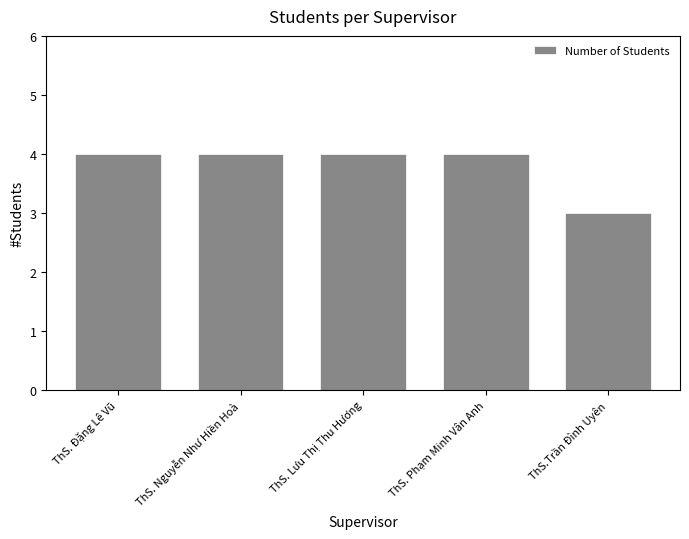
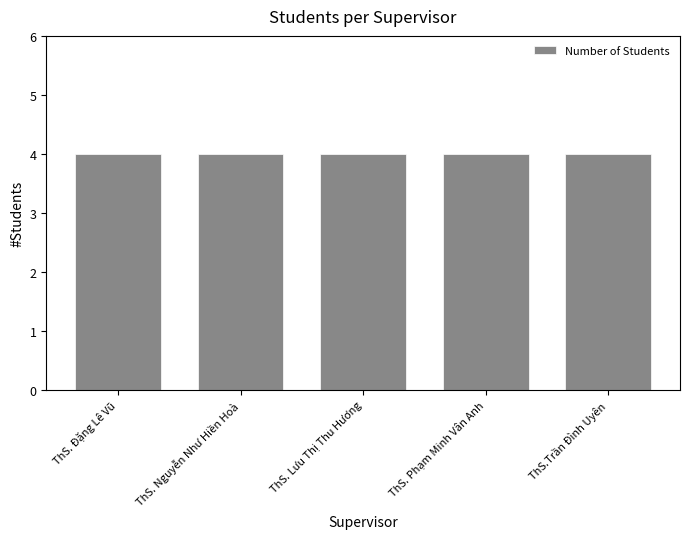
ThS.Trần Đình Uyên: 3 -> 4
